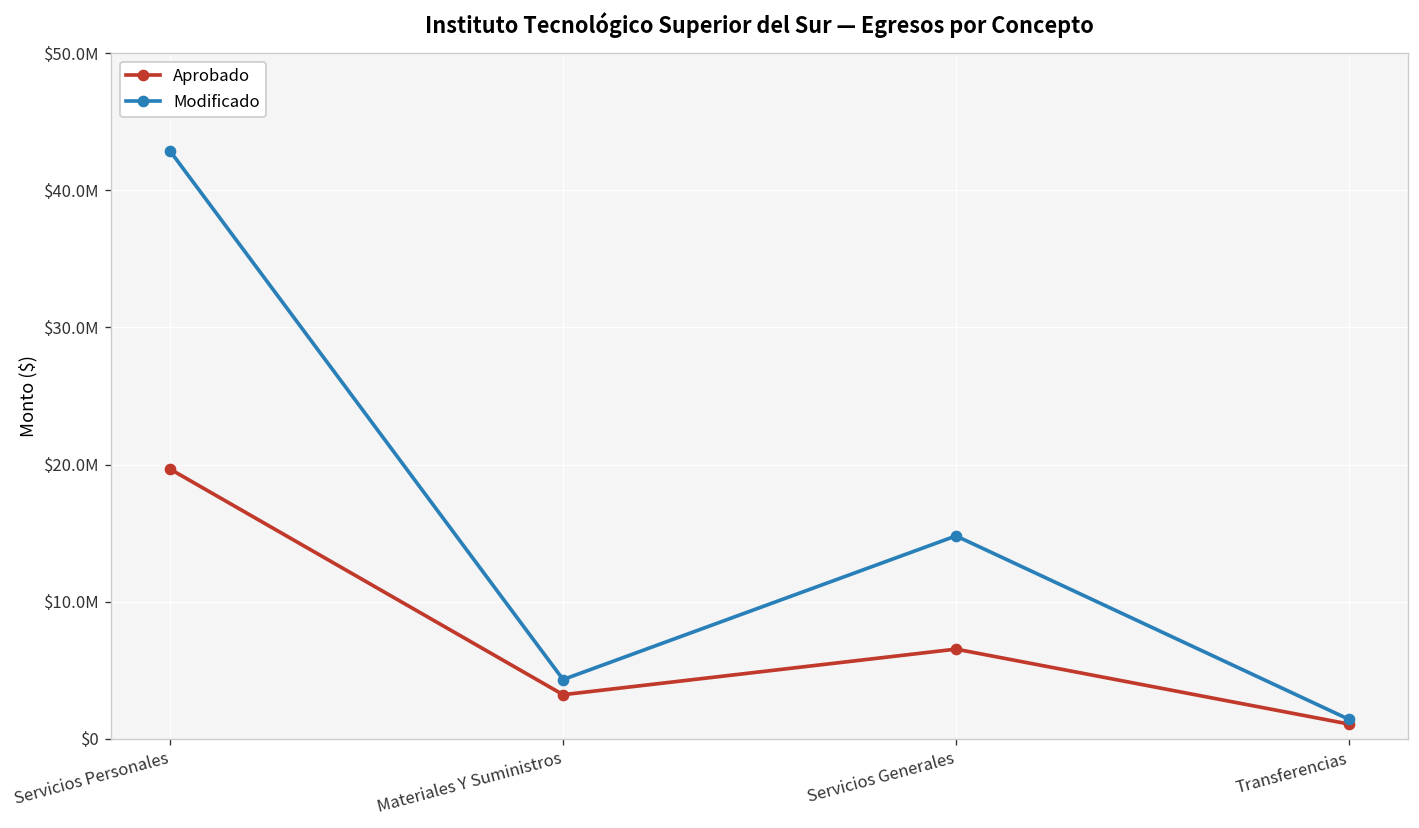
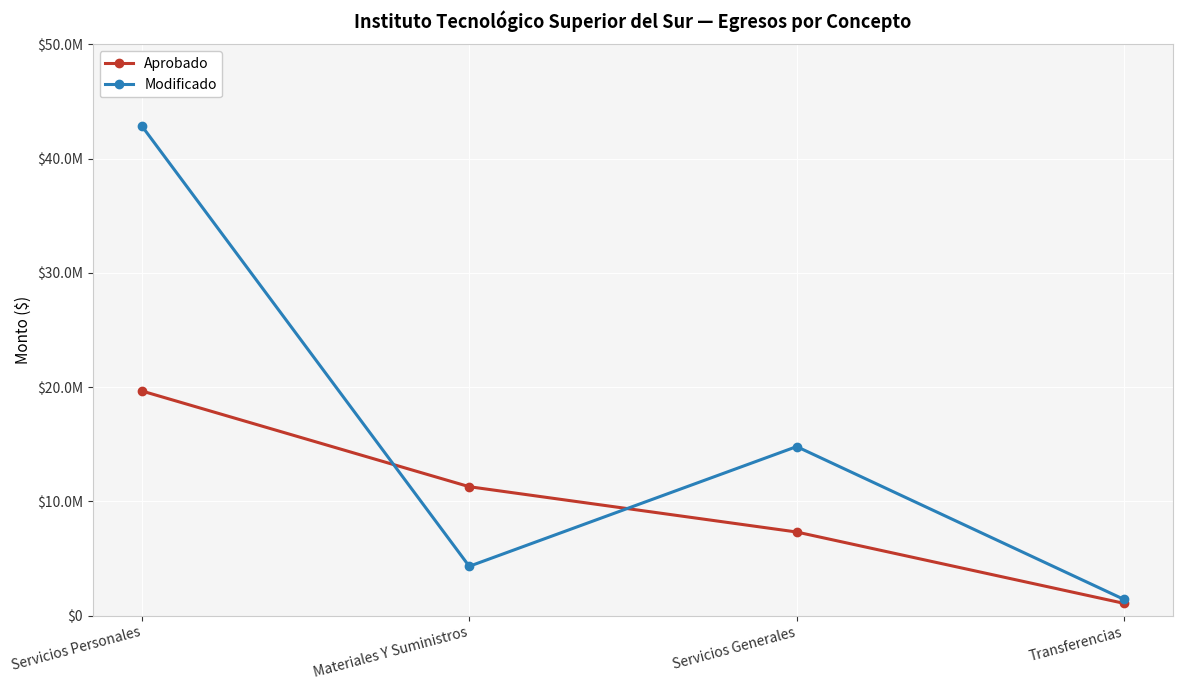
Aprobado, Materiales Y Suministros: $3200000 -> $11300000
Aprobado, Servicios Generales: $6500000 -> $7300000
